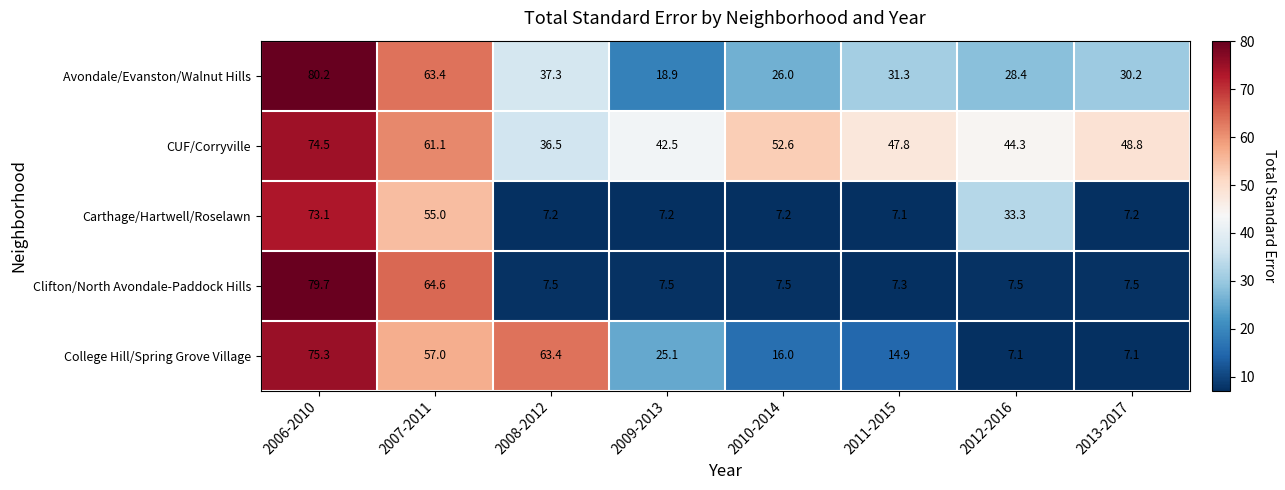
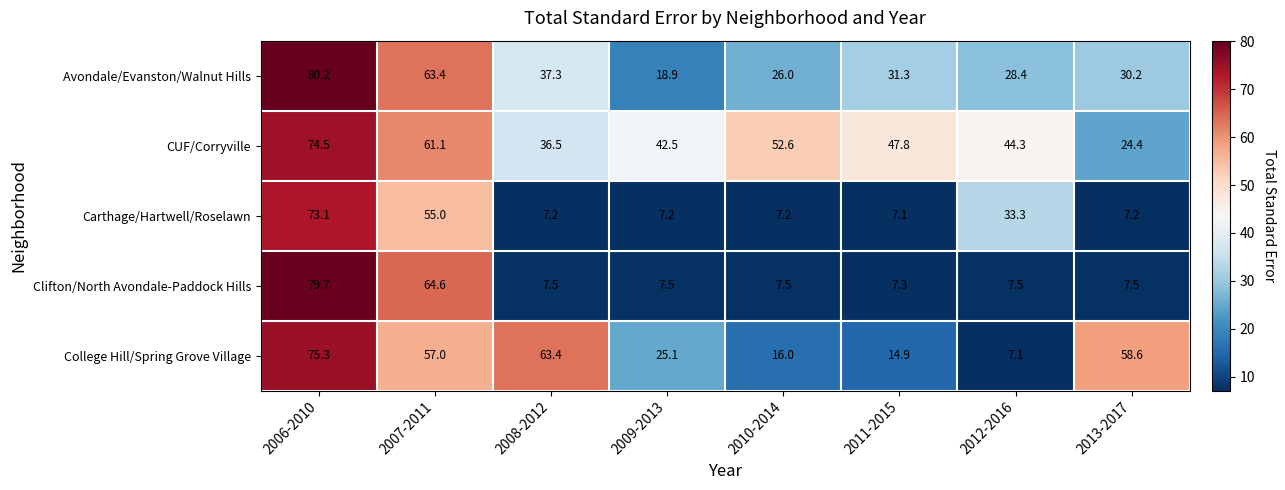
CUF/Corryville, 2013-2017: 48.8 -> 24.4
College Hill/Spring Grove Village, 2013-2017: 7.1 -> 58.6
